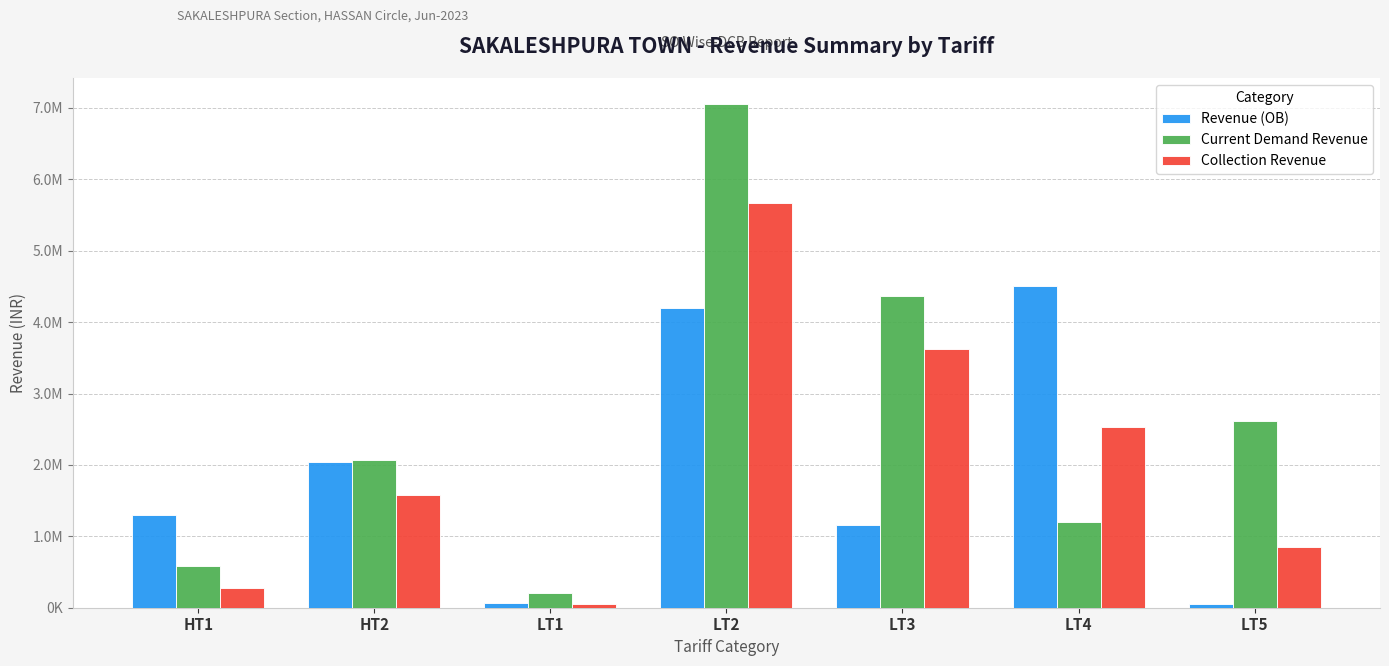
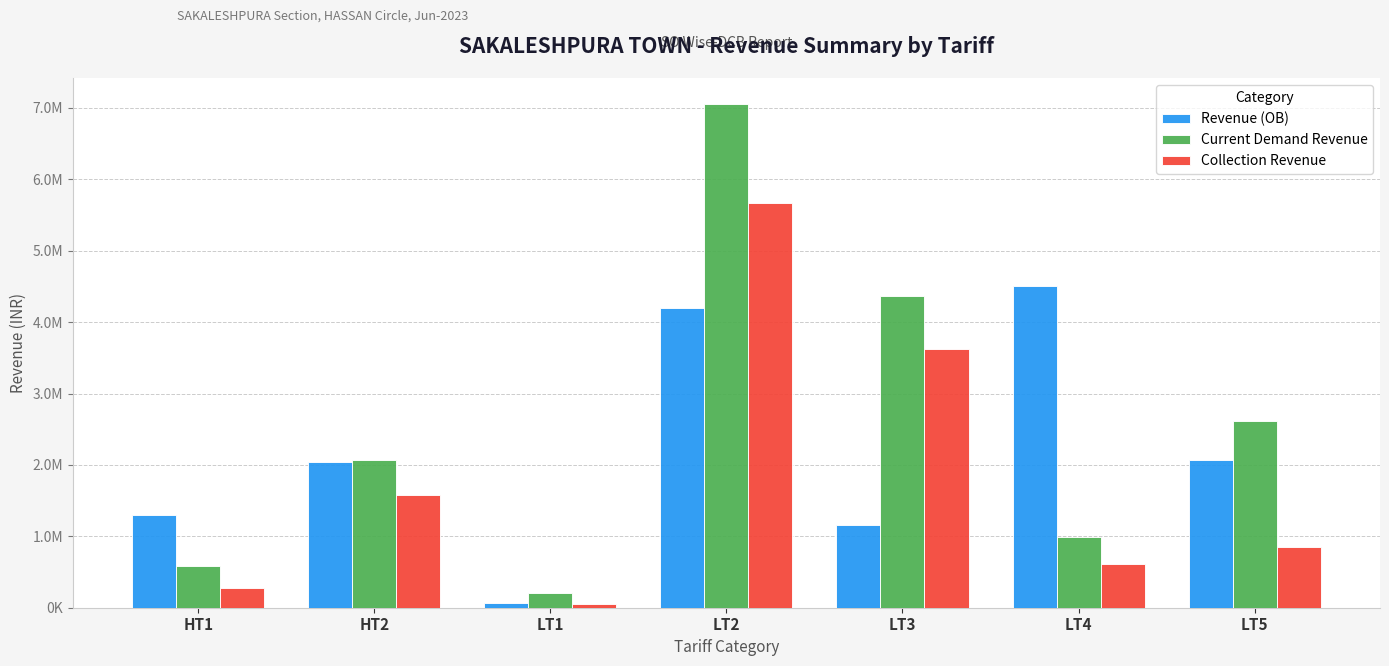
Current Demand Revenue, LT4: 1200000 -> 1000000
Collection Revenue, LT4: 2500000 -> 600000
Revenue (OB), LT5: 0 -> 2100000
